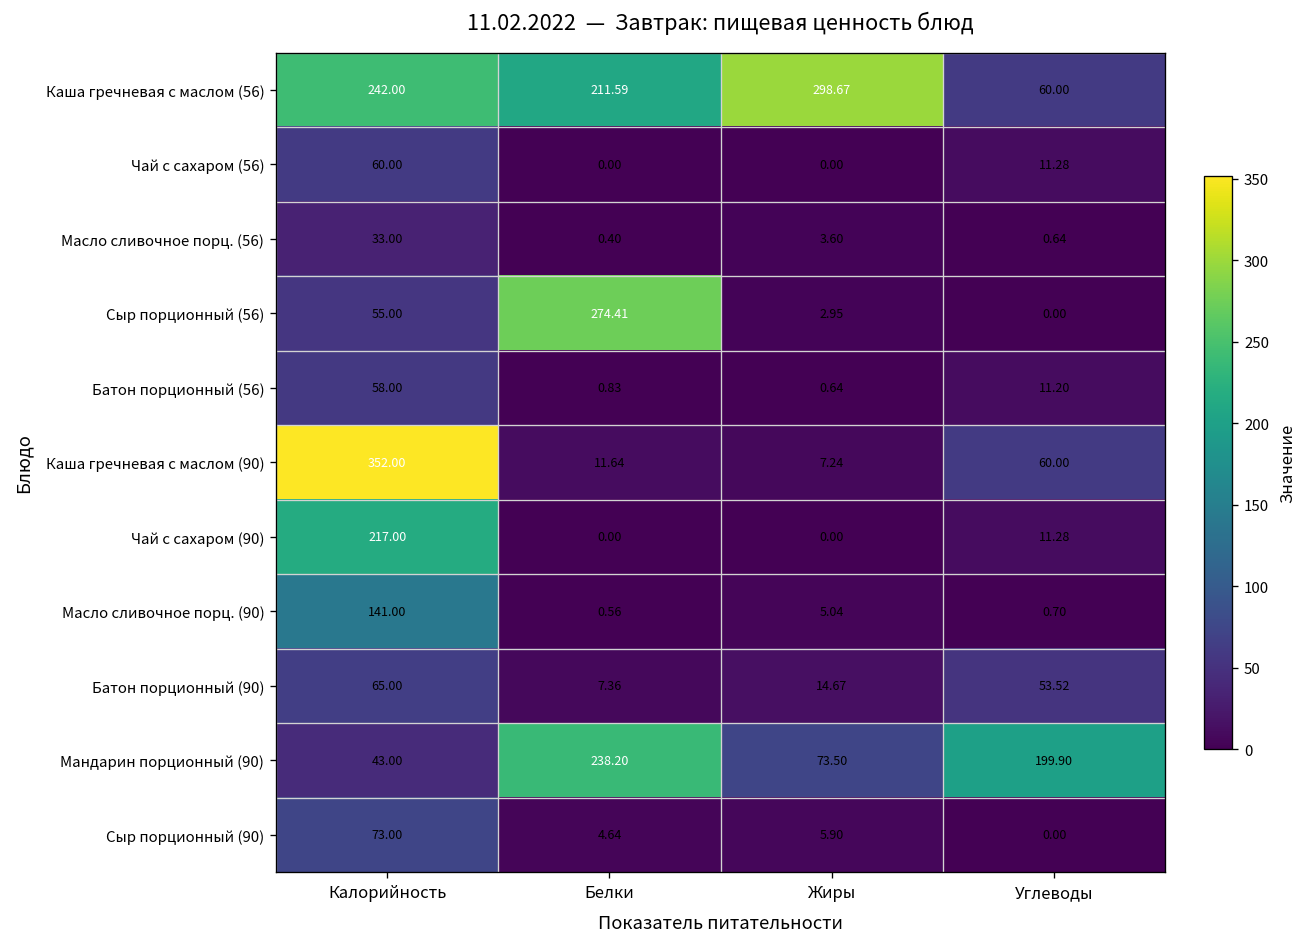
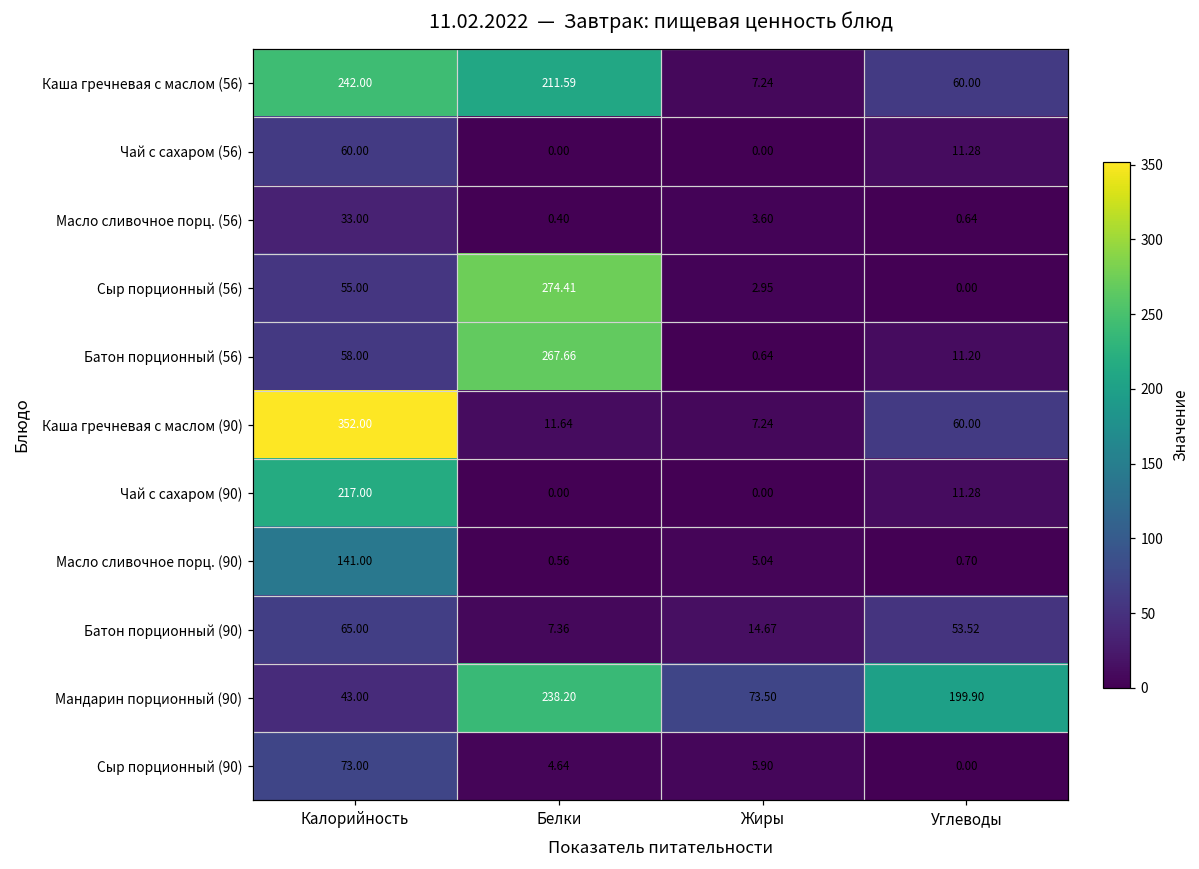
Каша гречневая с маслом (56), Жиры: 298.67 -> 7.24
Батон порционный (56), Белки: 0.83 -> 267.66
